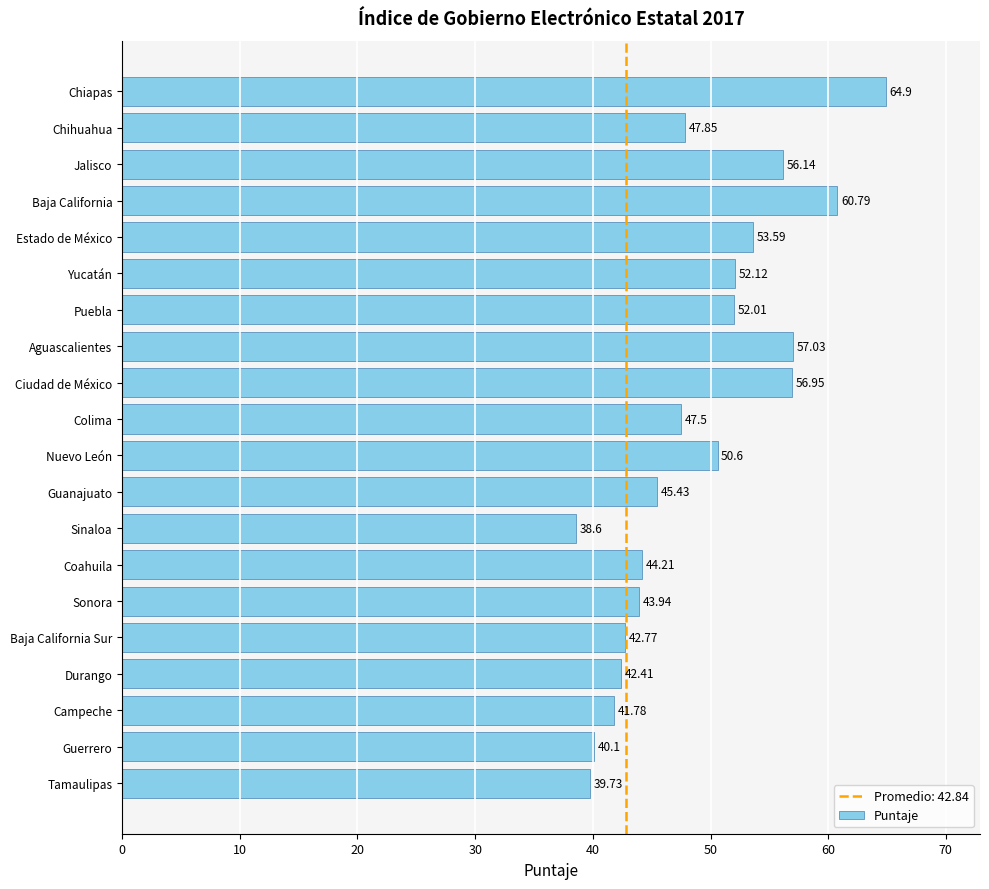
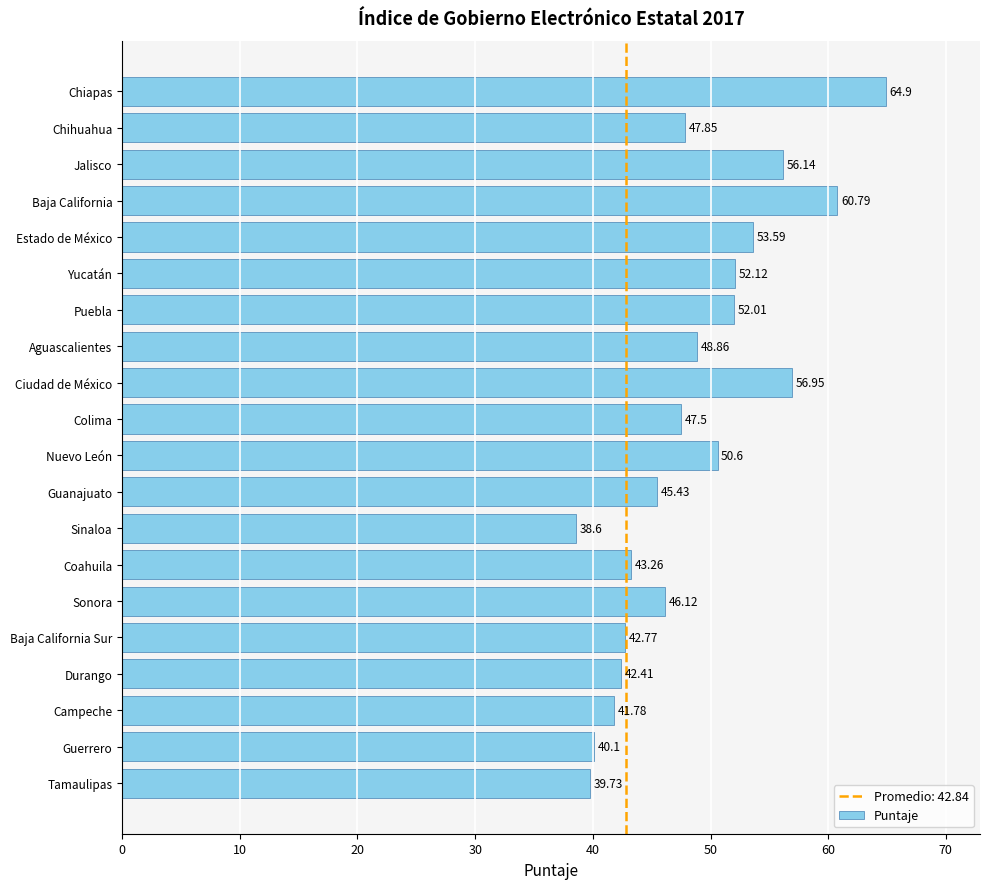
Aguascalientes: 57.03 -> 48.86
Coahuila: 44.21 -> 43.26
Sonora: 43.94 -> 46.12
